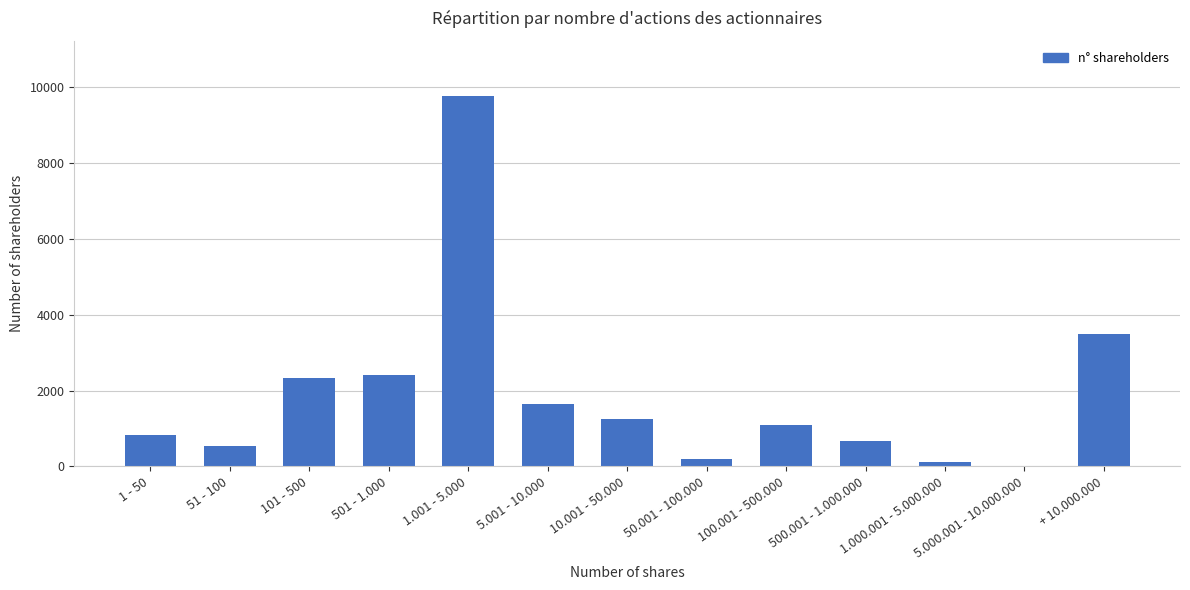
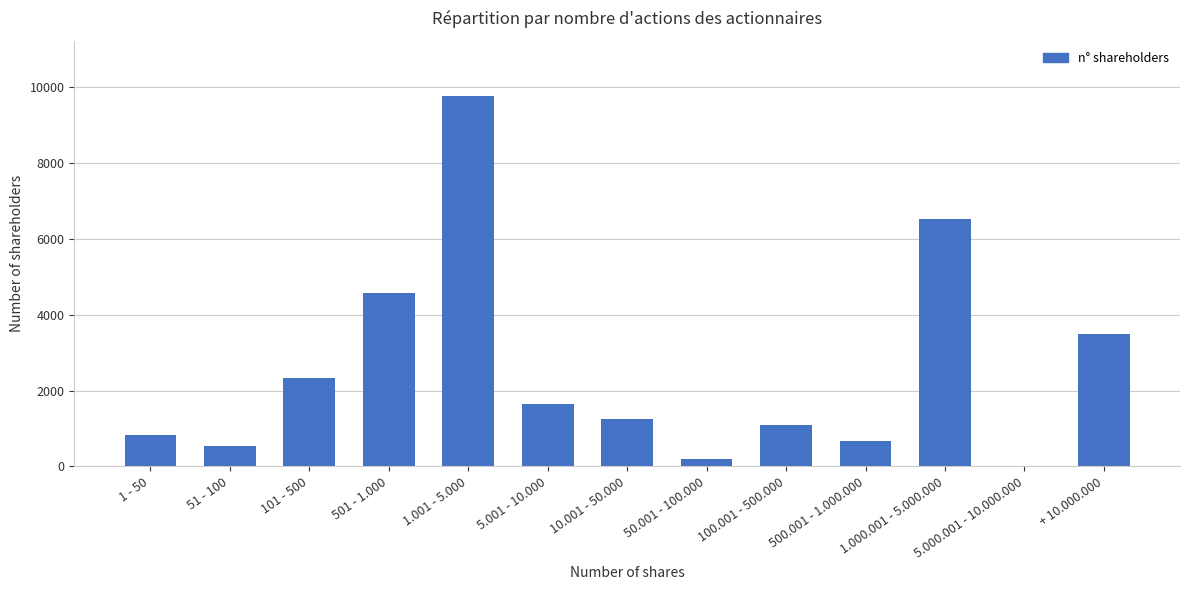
501 - 1.000: 2400 -> 4600
1.000.001 - 5.000.000: 100 -> 6500
